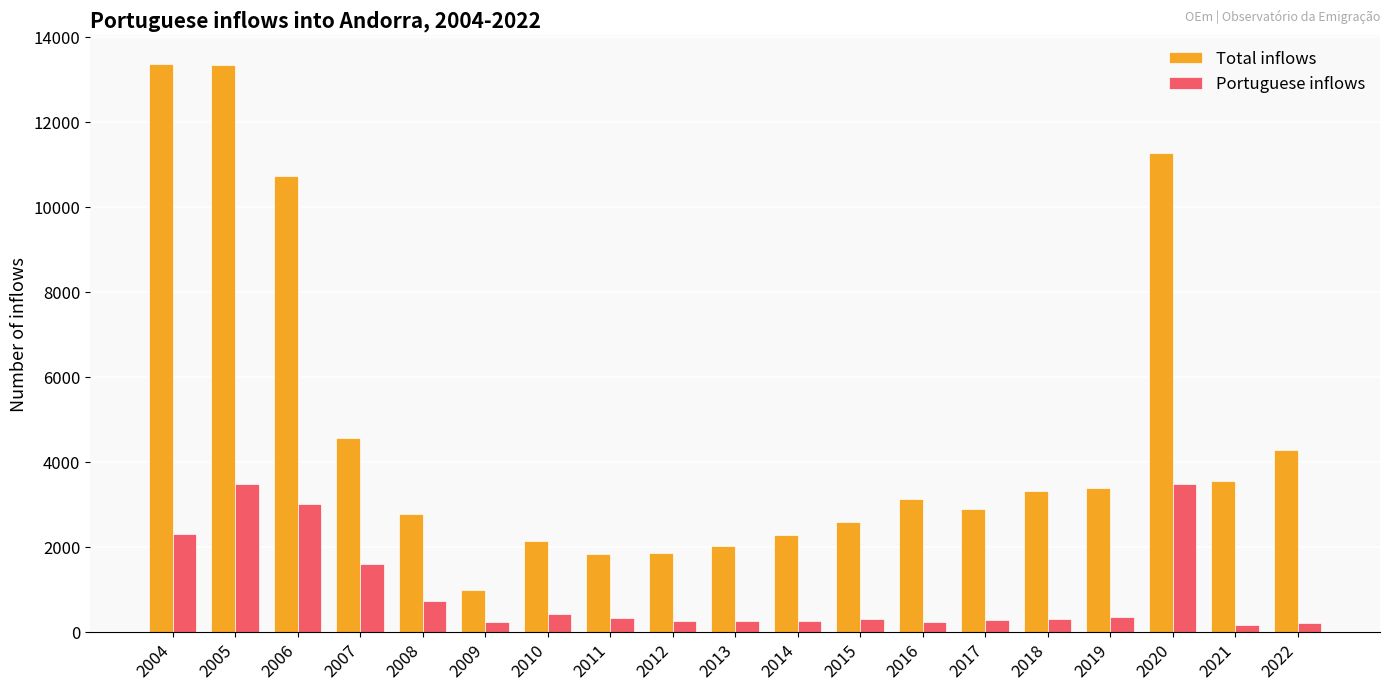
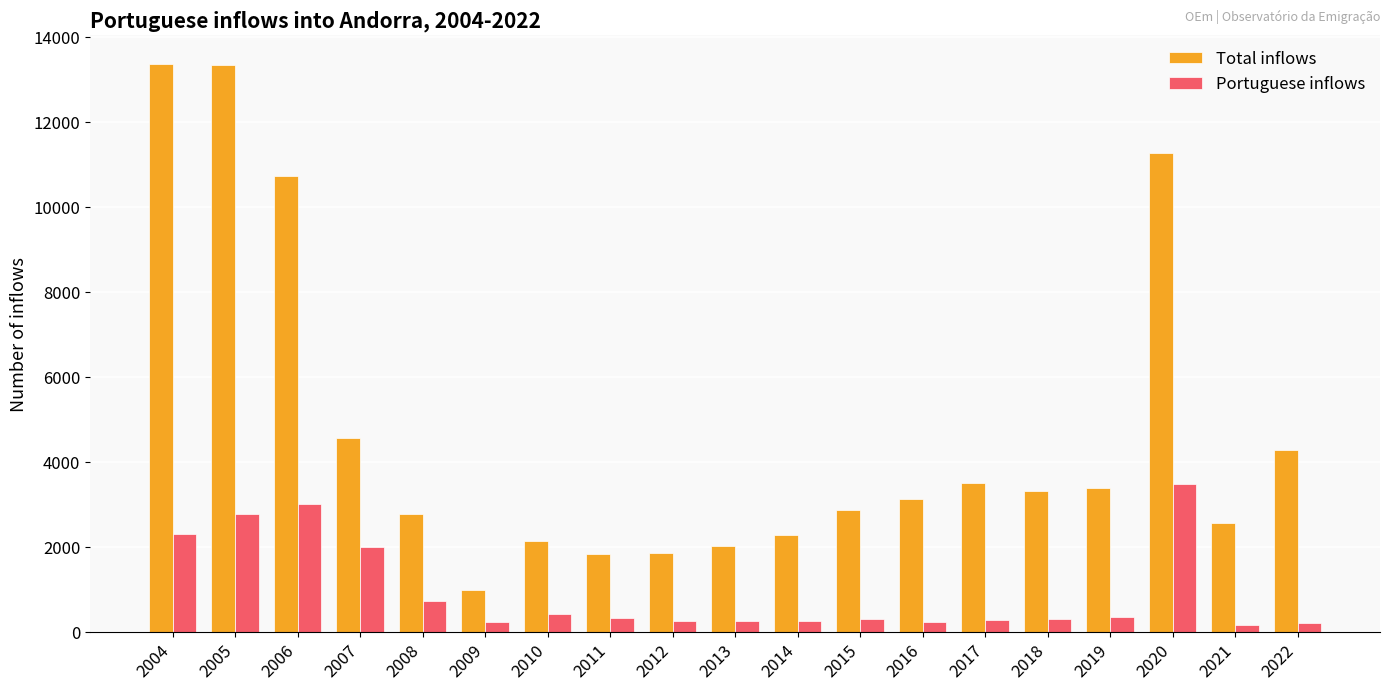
Portuguese inflows, 2005: 3500 -> 2800
Portuguese inflows, 2007: 1600 -> 2000
Total inflows, 2015: 2600 -> 2900
Total inflows, 2017: 2900 -> 3500
Total inflows, 2021: 3500 -> 2600
